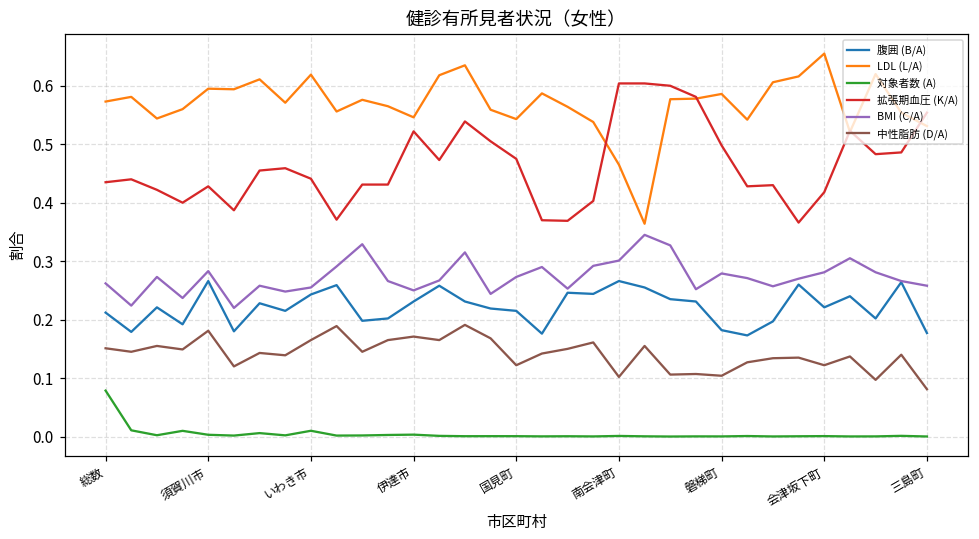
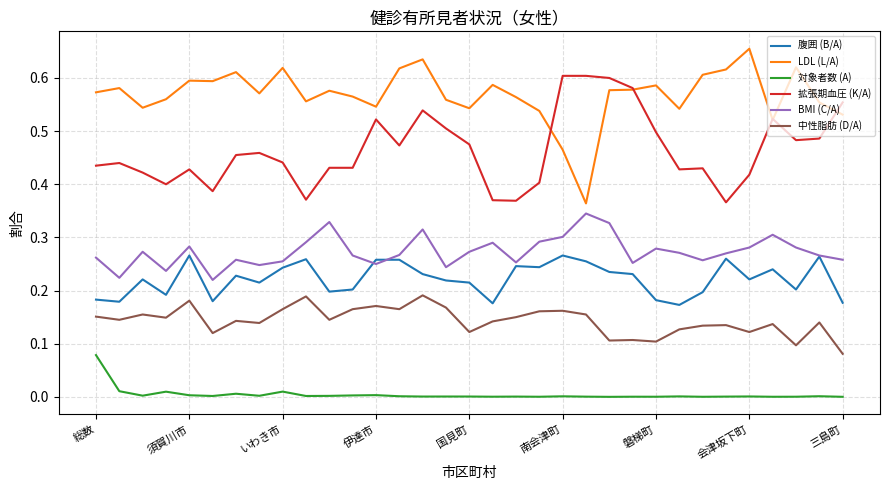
腹囲 (B/A), 総数: 0.21 -> 0.18
腹囲 (B/A), 伊達市: 0.23 -> 0.26
中性脂肪 (D/A), 南会津町: 0.10 -> 0.16
